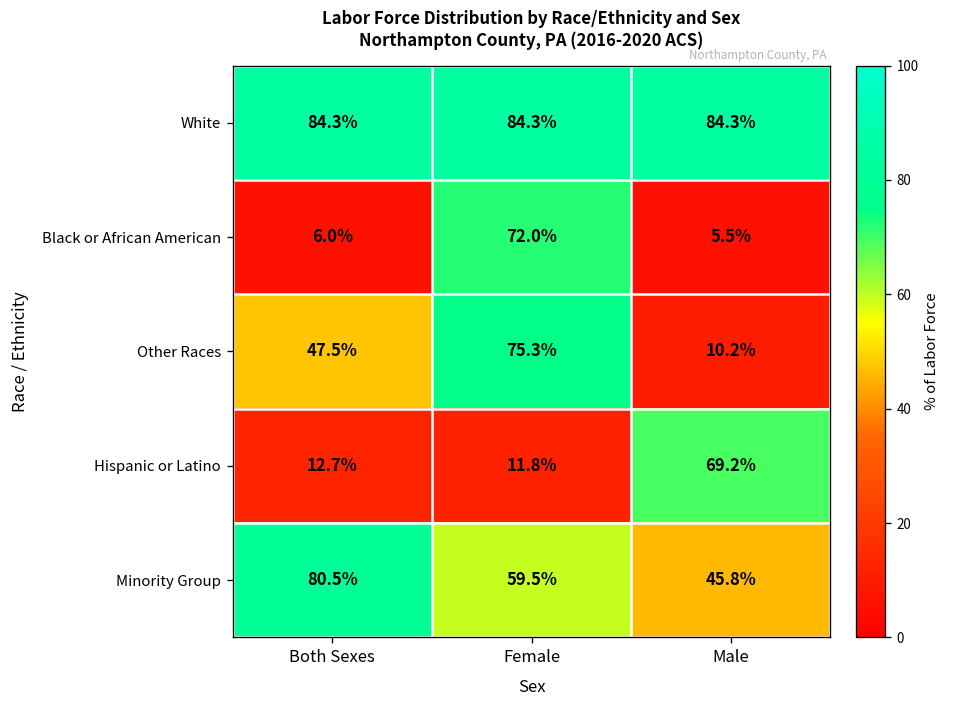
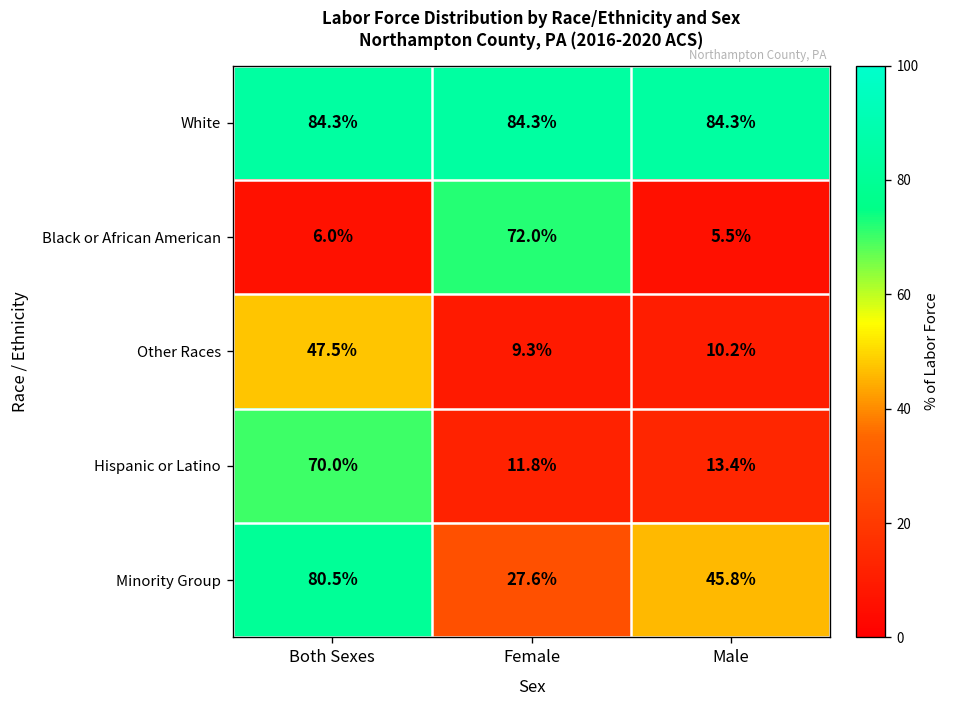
Other Races, Female: 75.3% -> 9.3%
Hispanic or Latino, Both Sexes: 12.7% -> 70.0%
Hispanic or Latino, Male: 69.2% -> 13.4%
Minority Group, Female: 59.5% -> 27.6%
